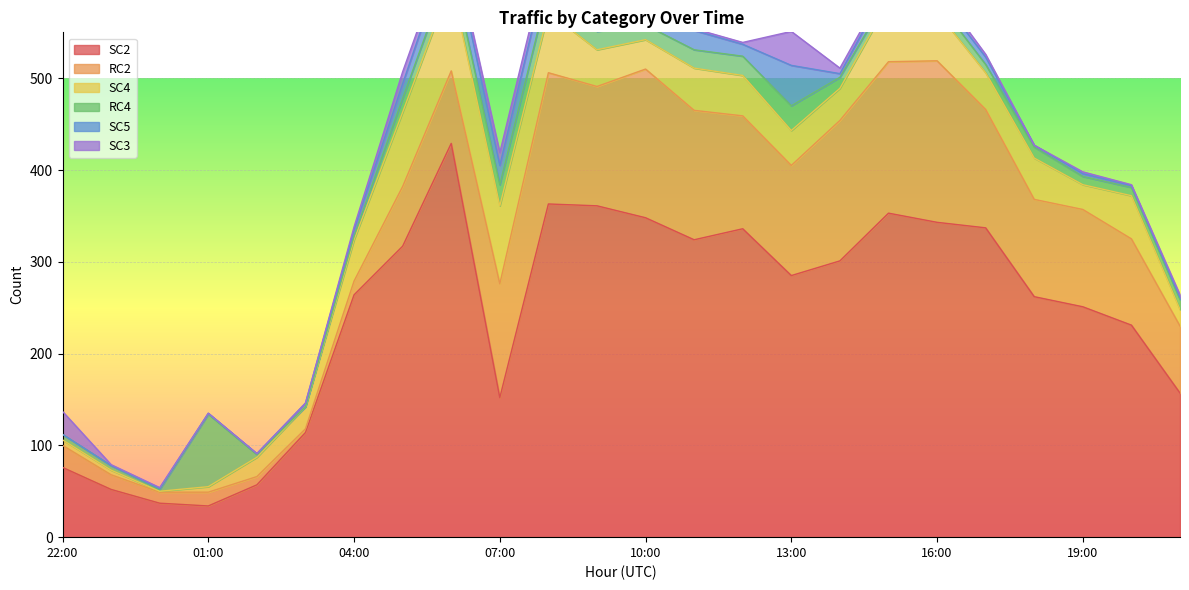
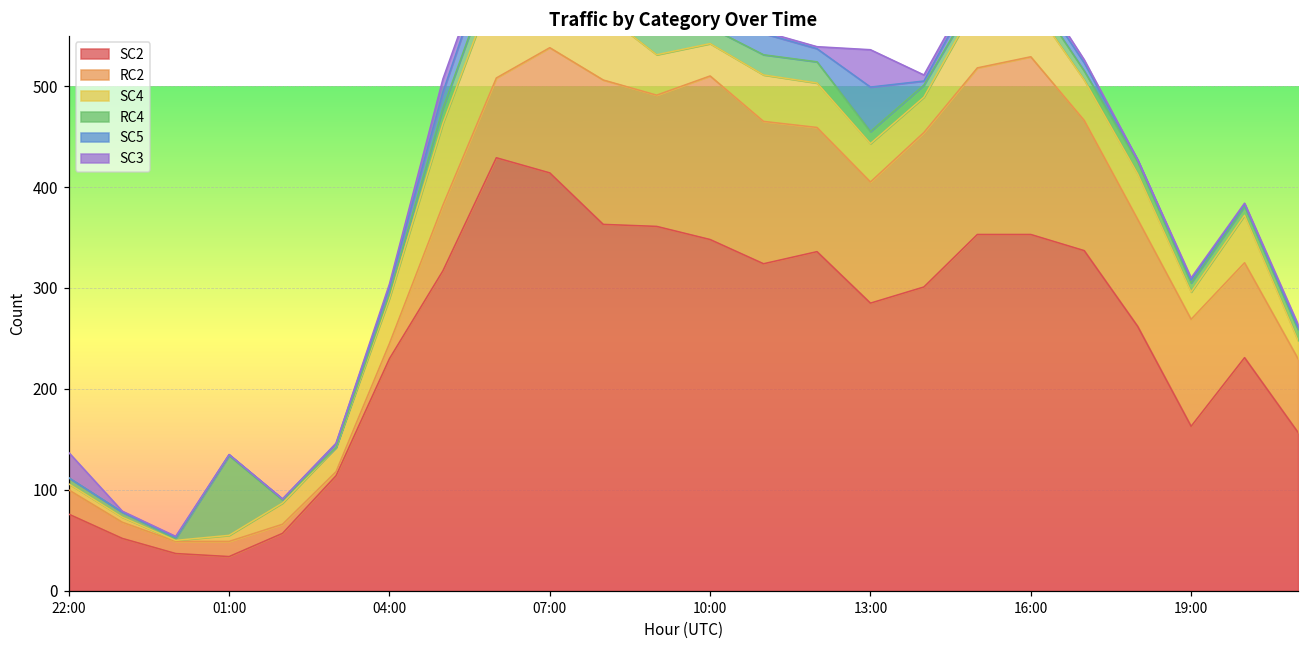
SC2, 04:00: 260 -> 230
SC2, 07:00: 150 -> 410
RC4, 13:00: 30 -> 10
SC2, 16:00: 340 -> 350
SC2, 19:00: 250 -> 160
